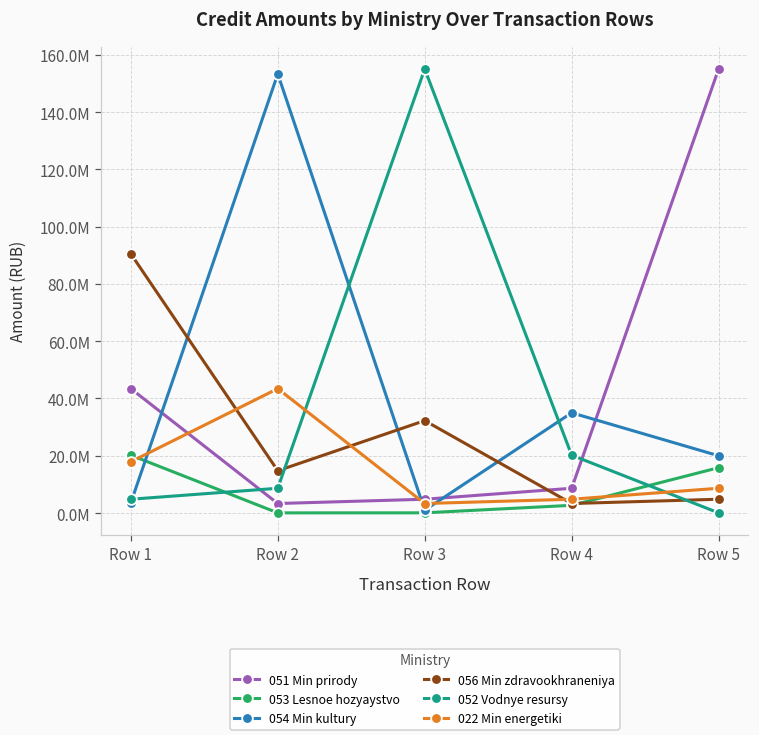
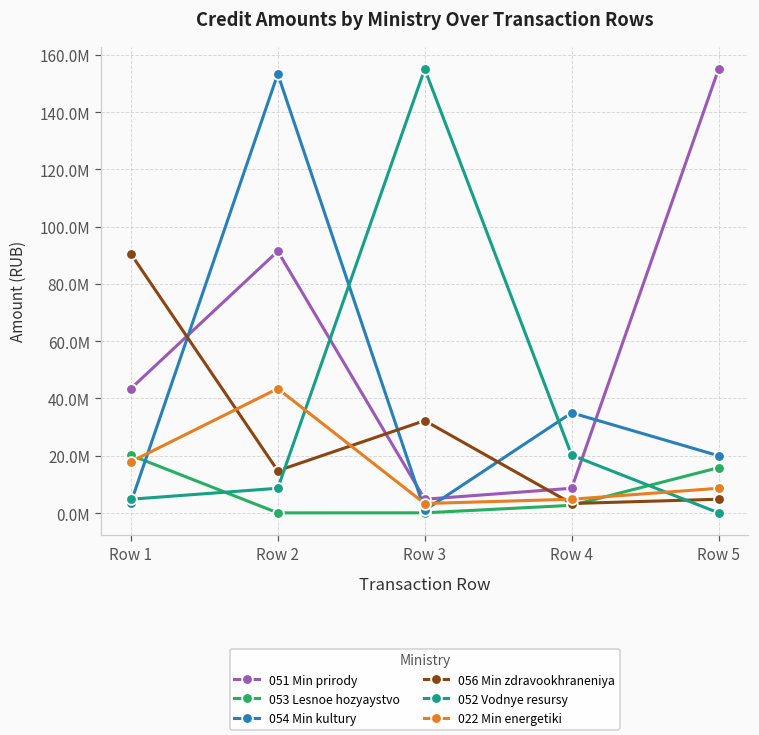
051 Min prirody, Row 2: 3000000 -> 91000000
